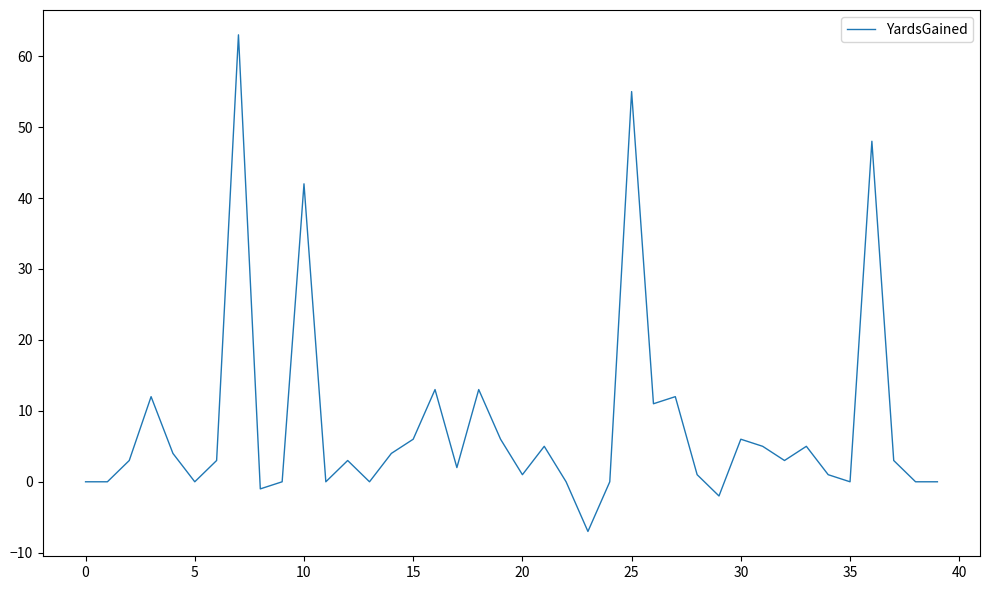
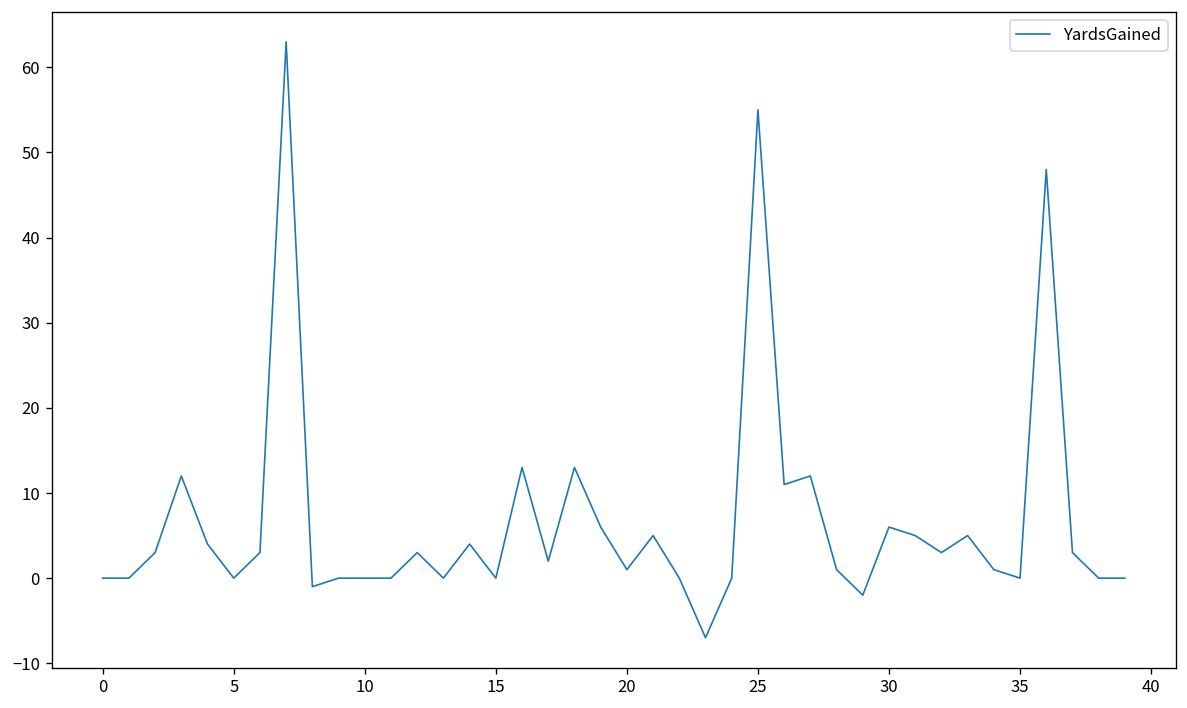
10: 42 -> 0
15: 6 -> 0
